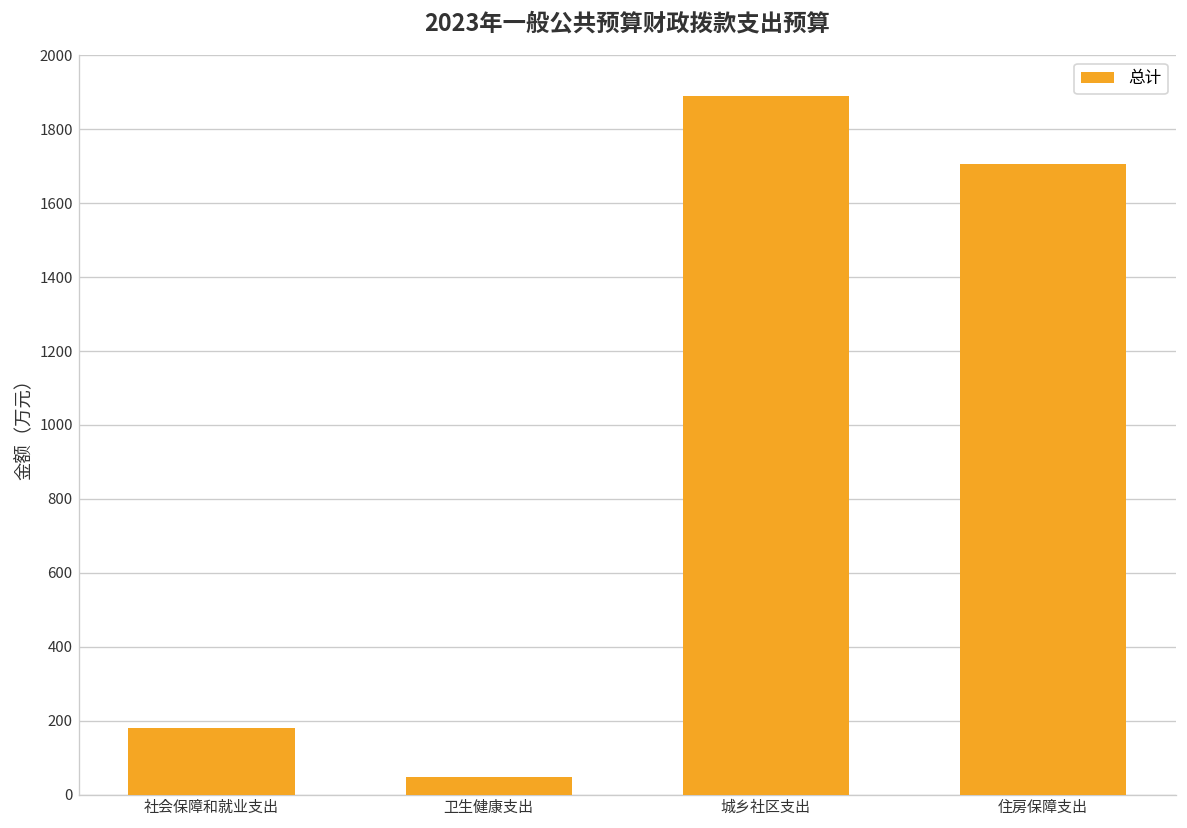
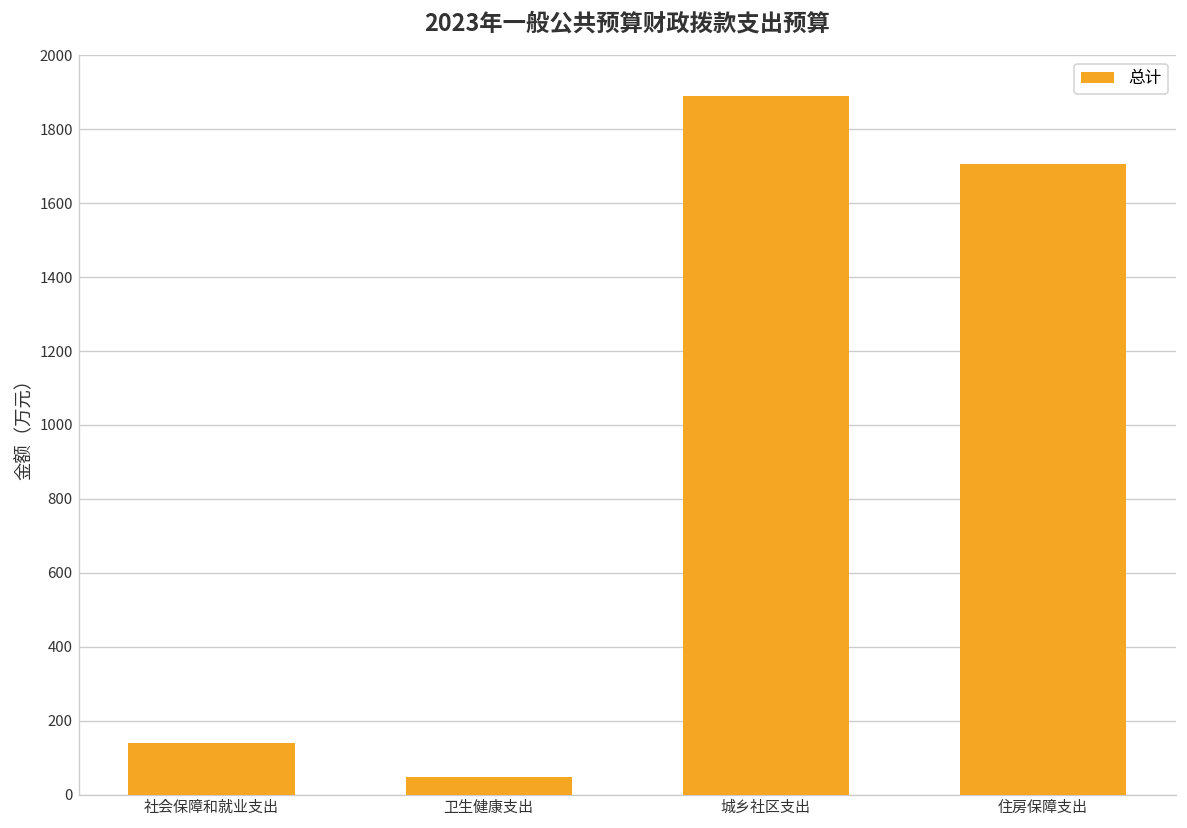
社会保障和就业支出: 180 -> 140
